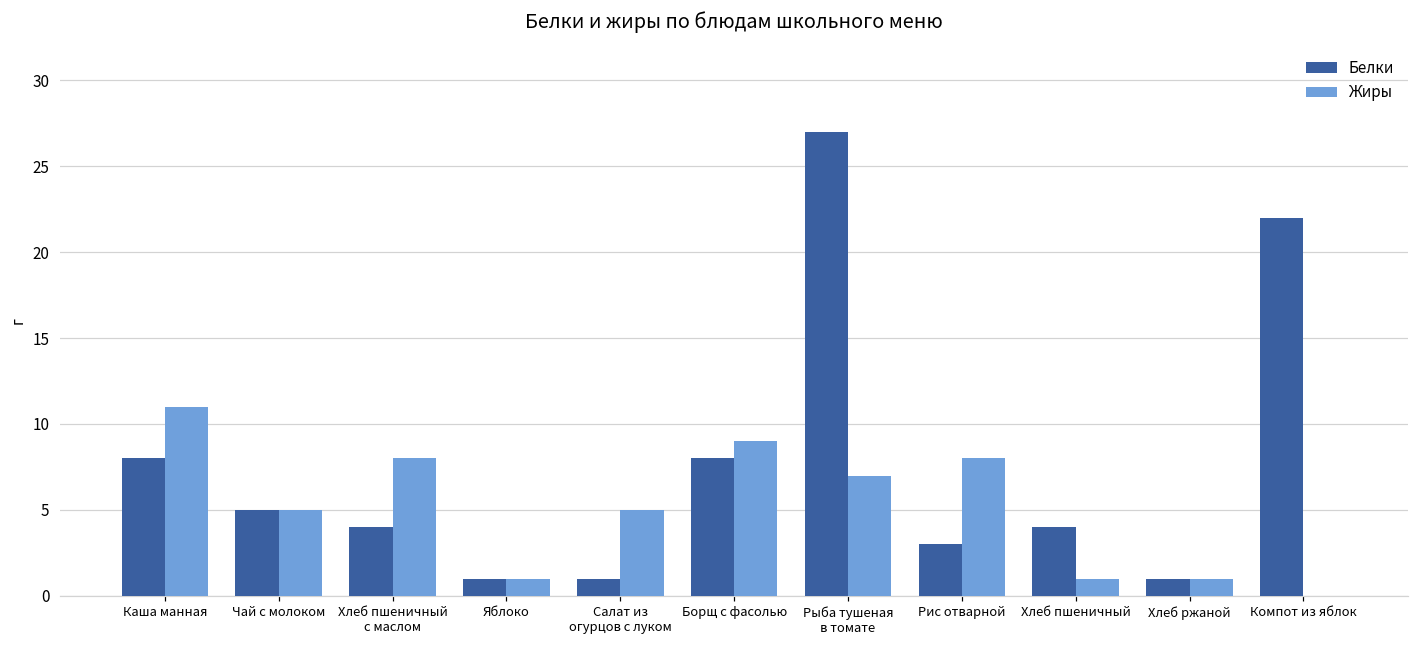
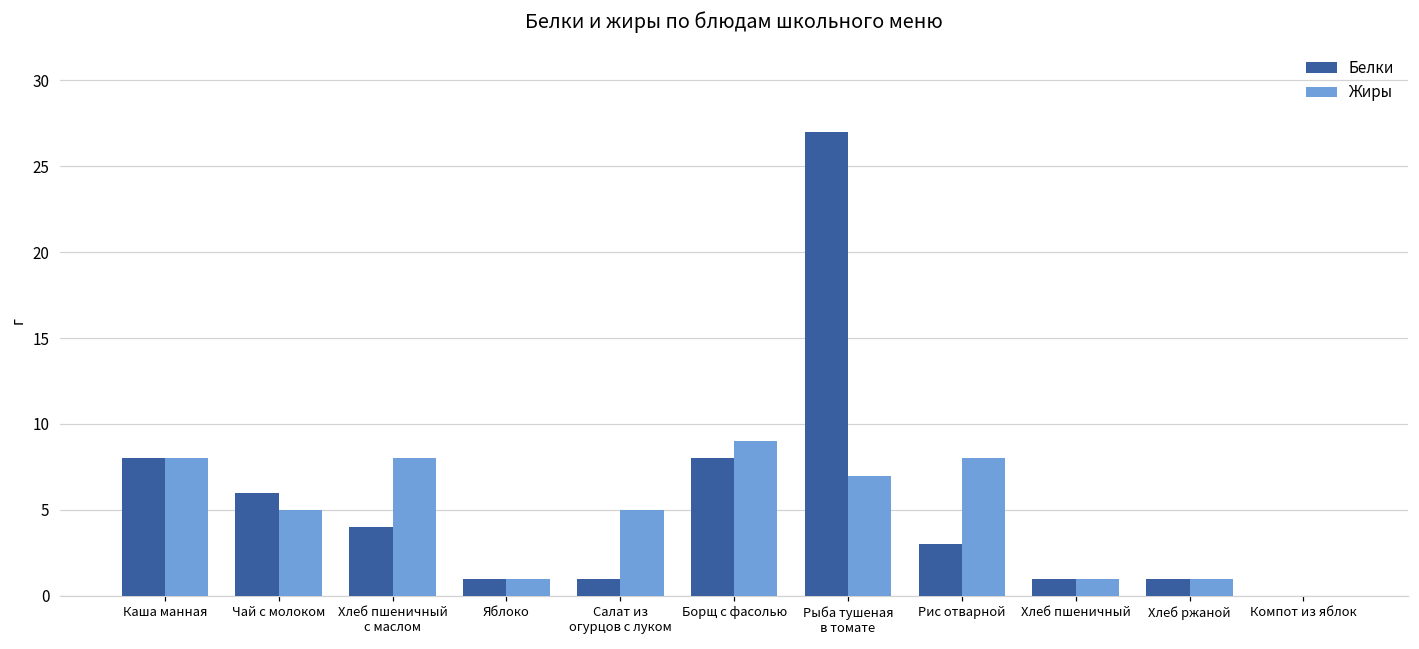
Жиры, Каша манная: 11 -> 8
Белки, Чай с молоком: 5 -> 6
Белки, Хлеб пшеничный: 4 -> 1
Белки, Компот из яблок: 22 -> 0
